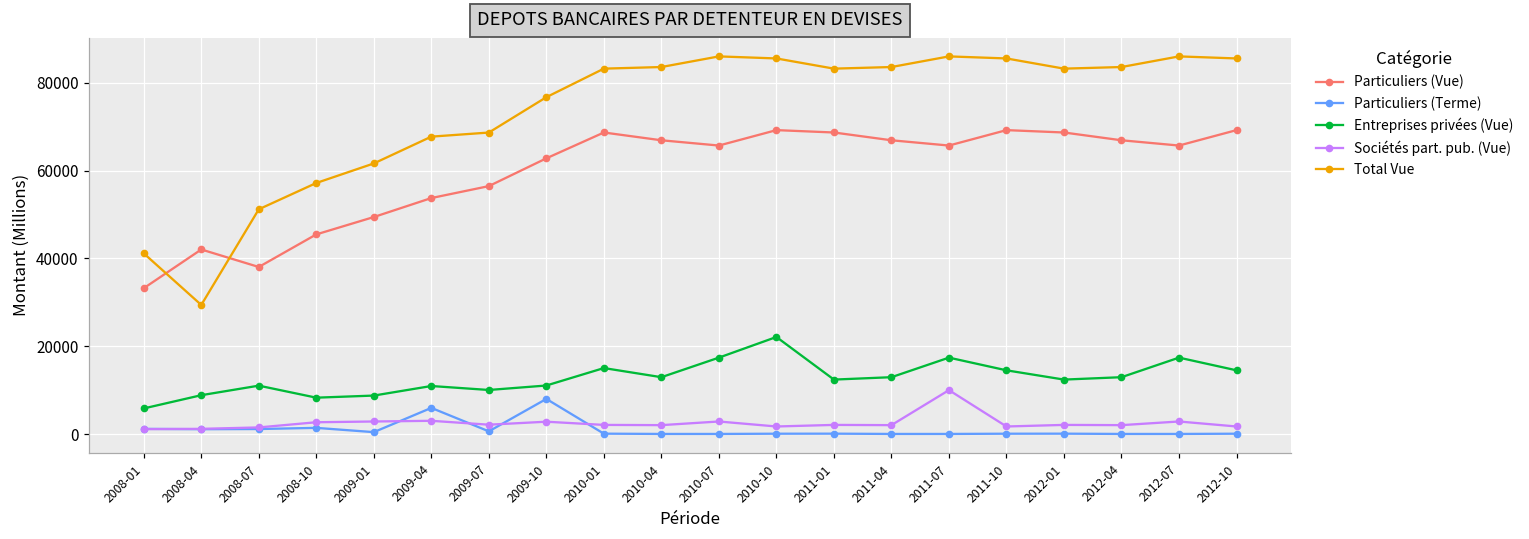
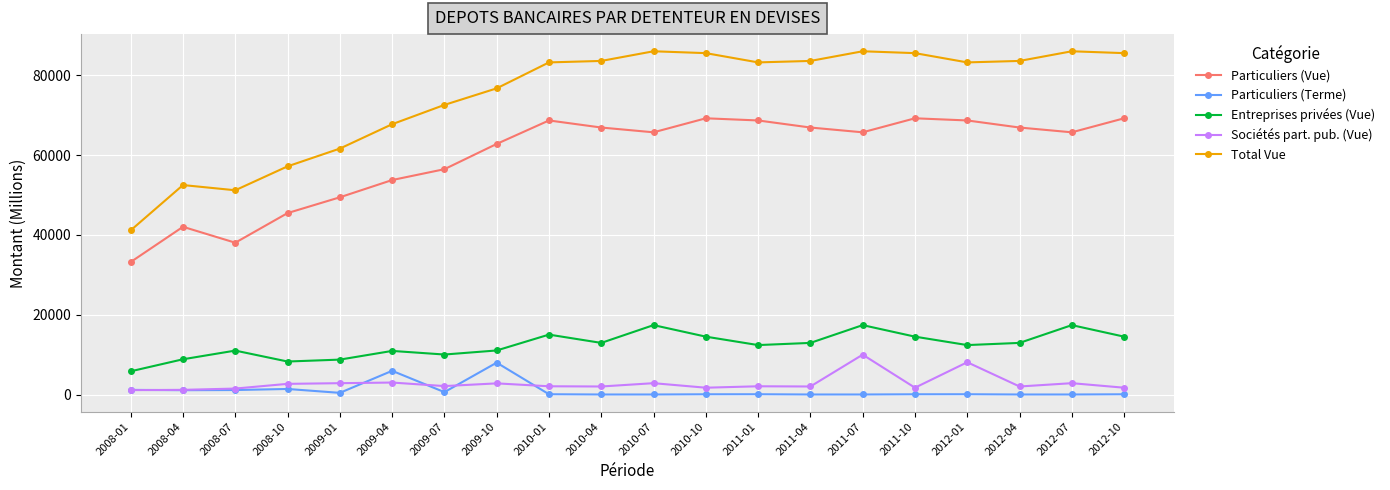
Total Vue, 2008-04: 29000 -> 52000
Total Vue, 2009-07: 69000 -> 73000
Entreprises privées (Vue), 2010-10: 22000 -> 15000
Sociétés part. pub. (Vue), 2012-01: 2000 -> 8000
